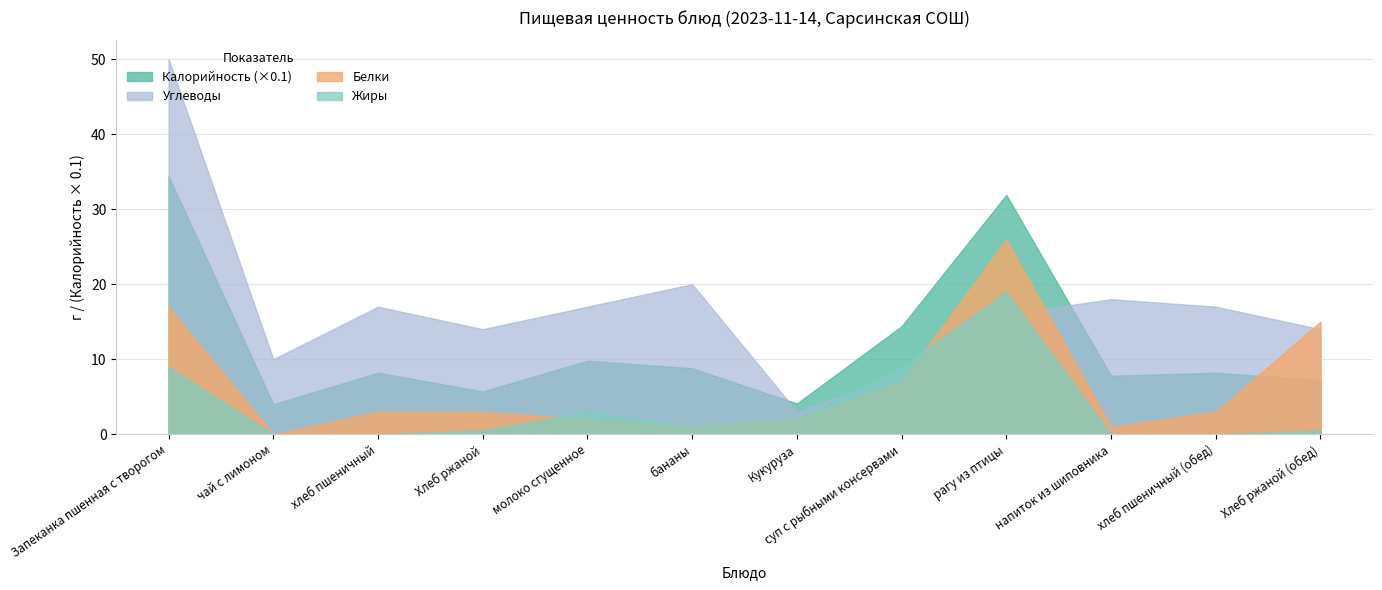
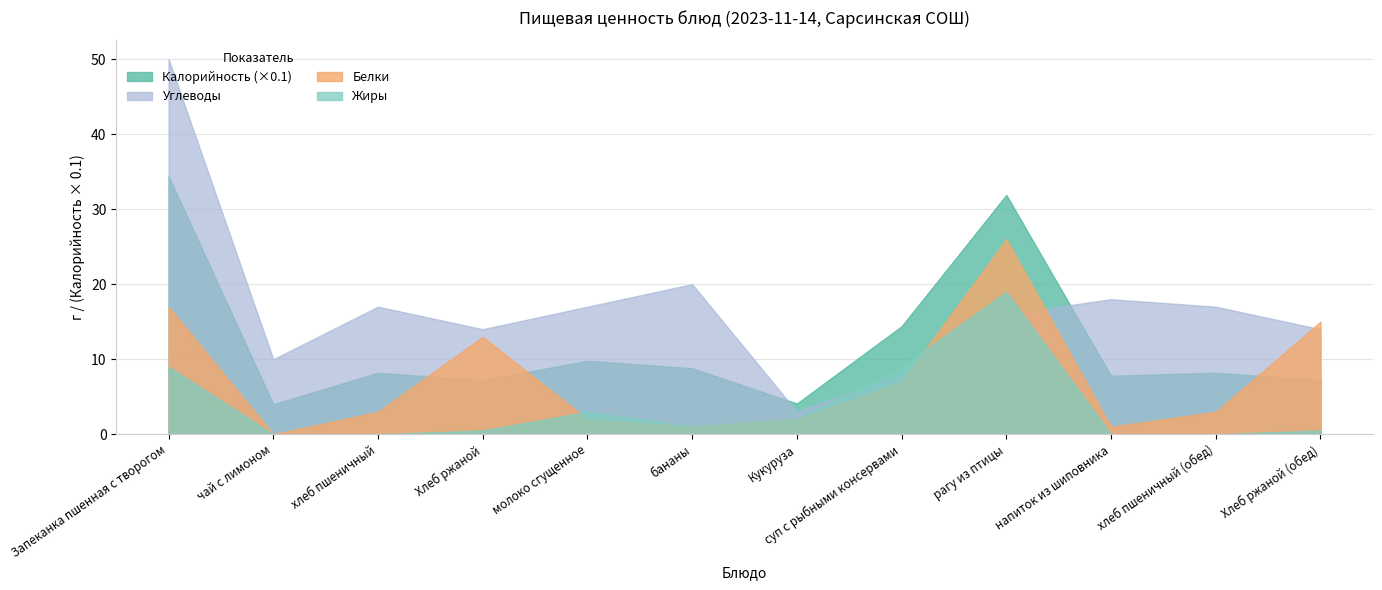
Калорийность (×0.1), Хлеб ржаной: 6 -> 7
Белки, Хлеб ржаной: 3 -> 13
